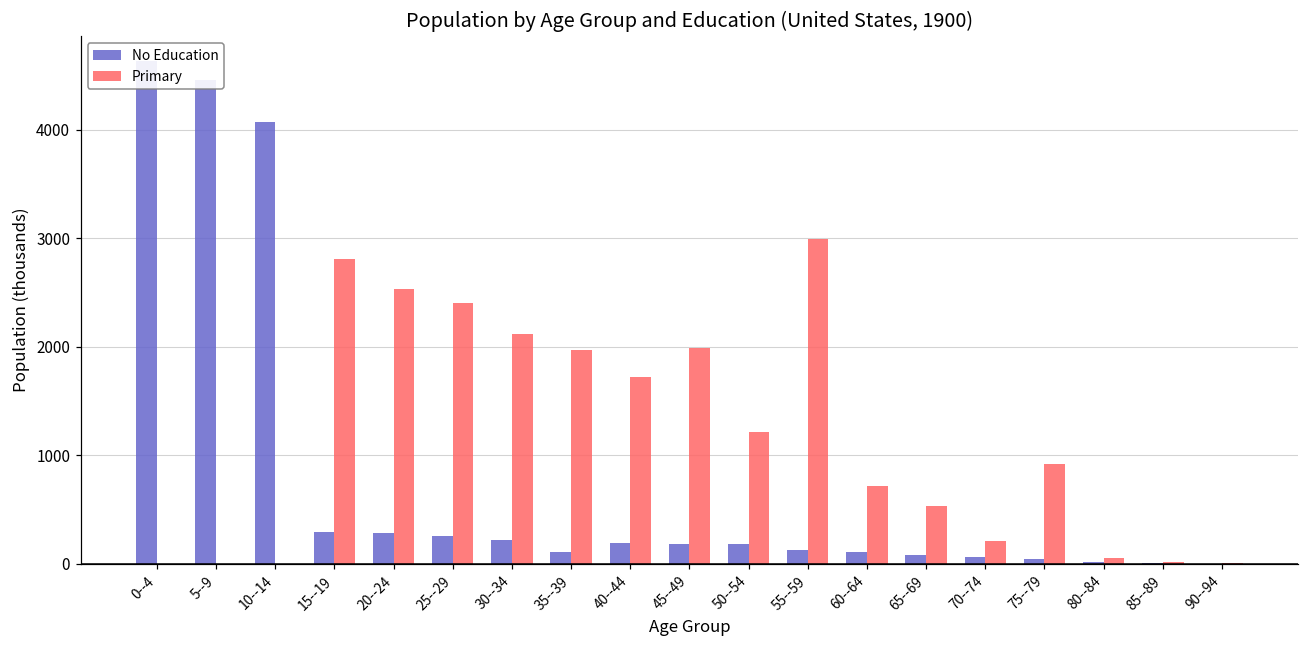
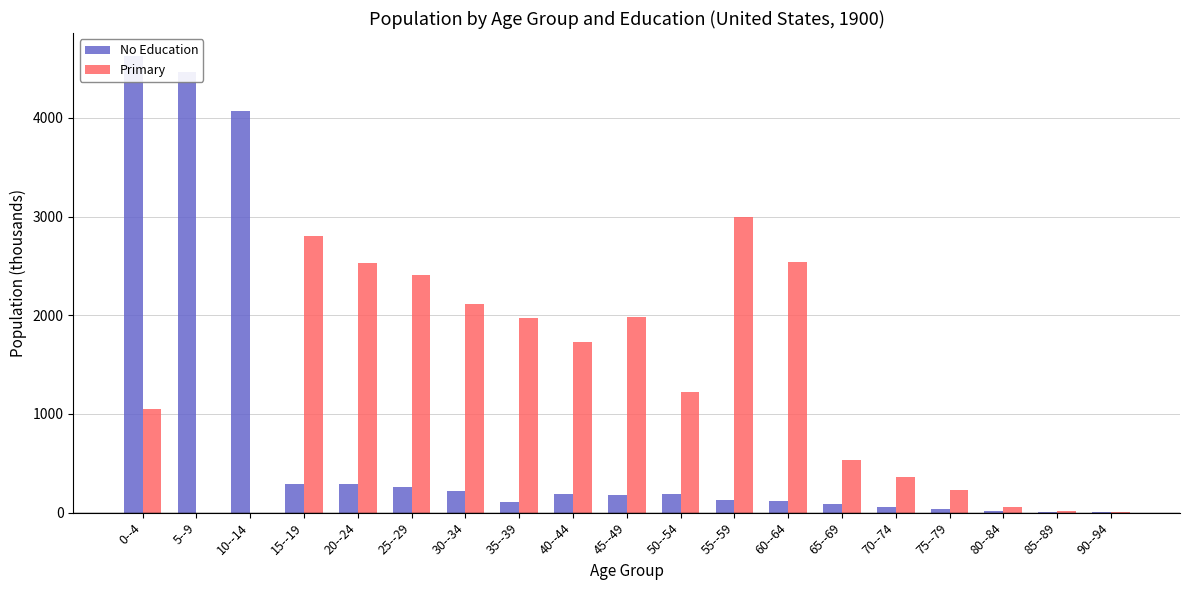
Primary, 0--4: 0 -> 1100
Primary, 60--64: 700 -> 2500
Primary, 70--74: 200 -> 400
Primary, 75--79: 900 -> 200
